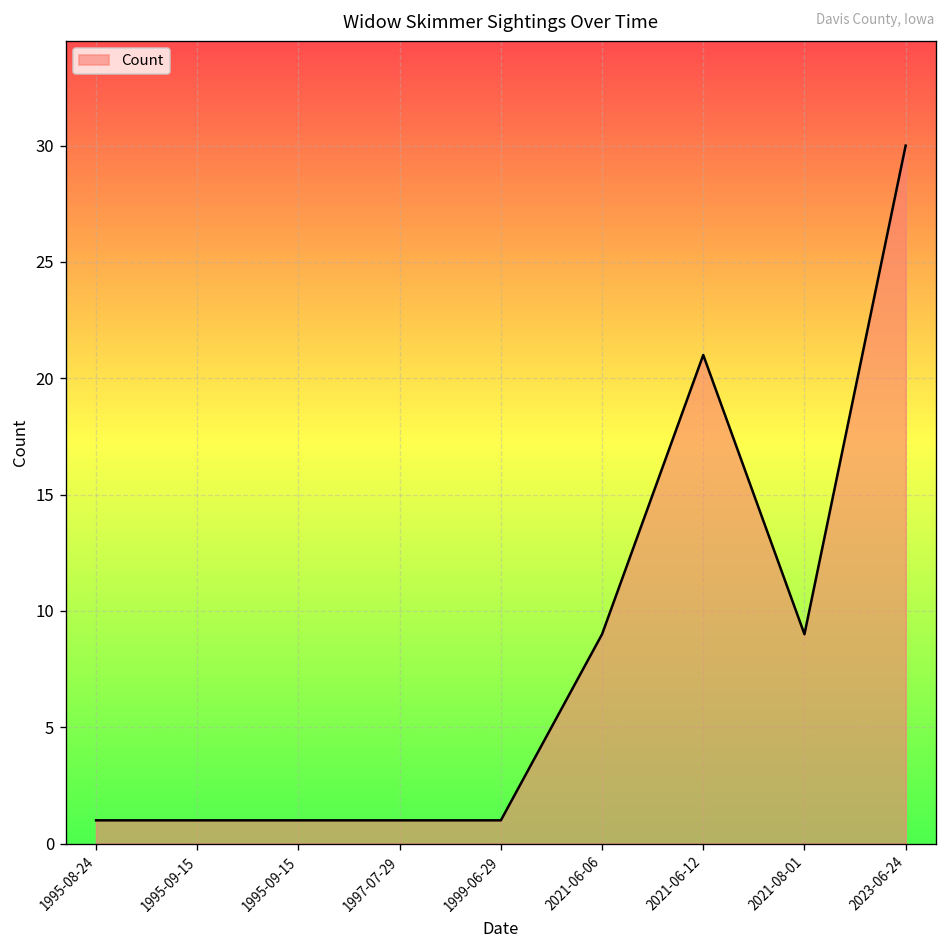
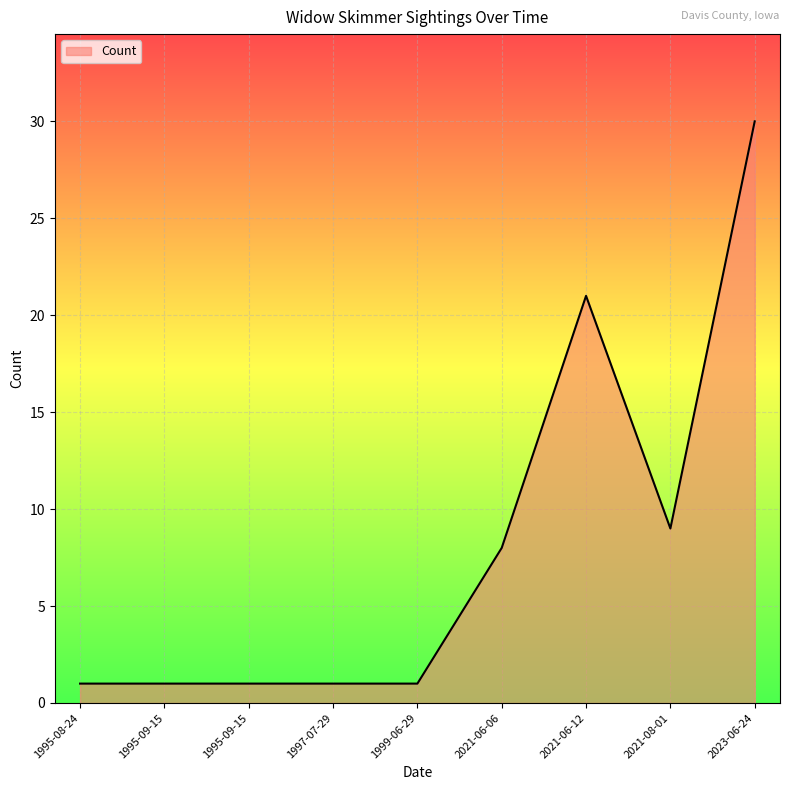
2021-06-06: 9 -> 8
